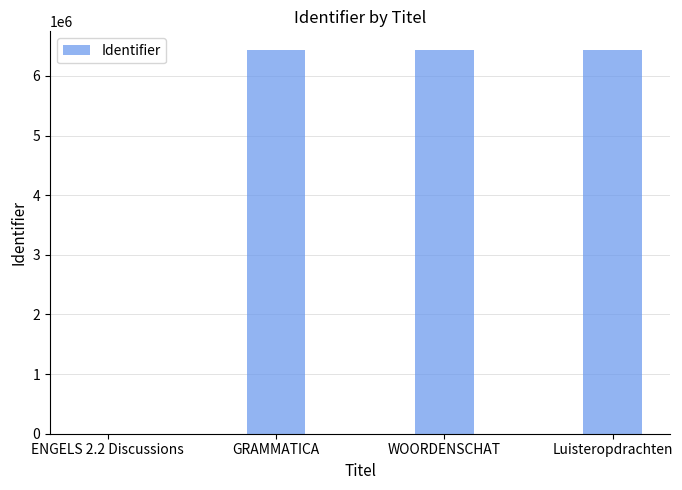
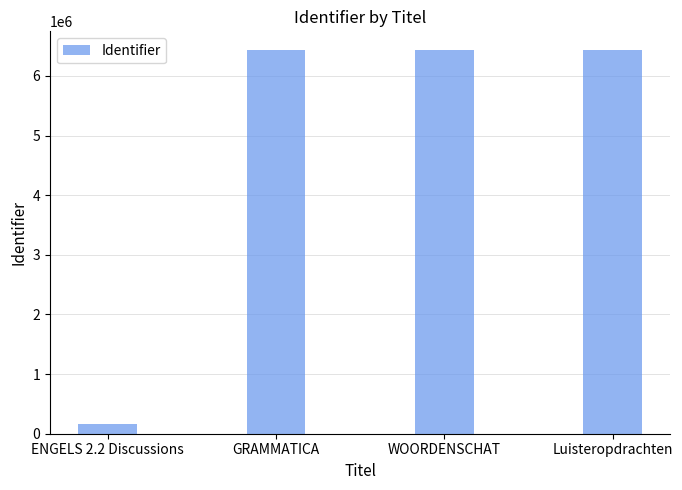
ENGELS 2.2 Discussions: 0 -> 200000
